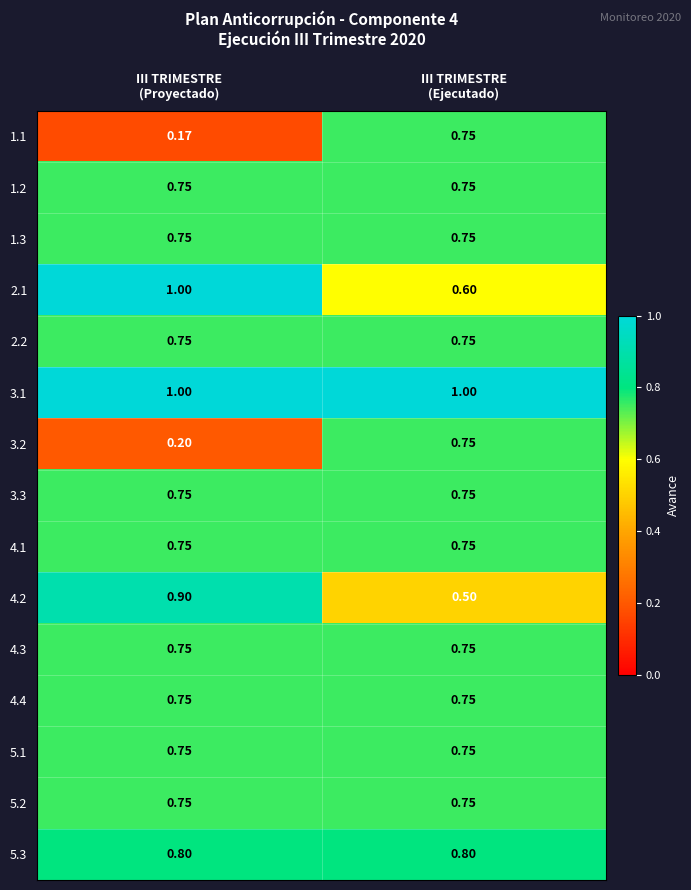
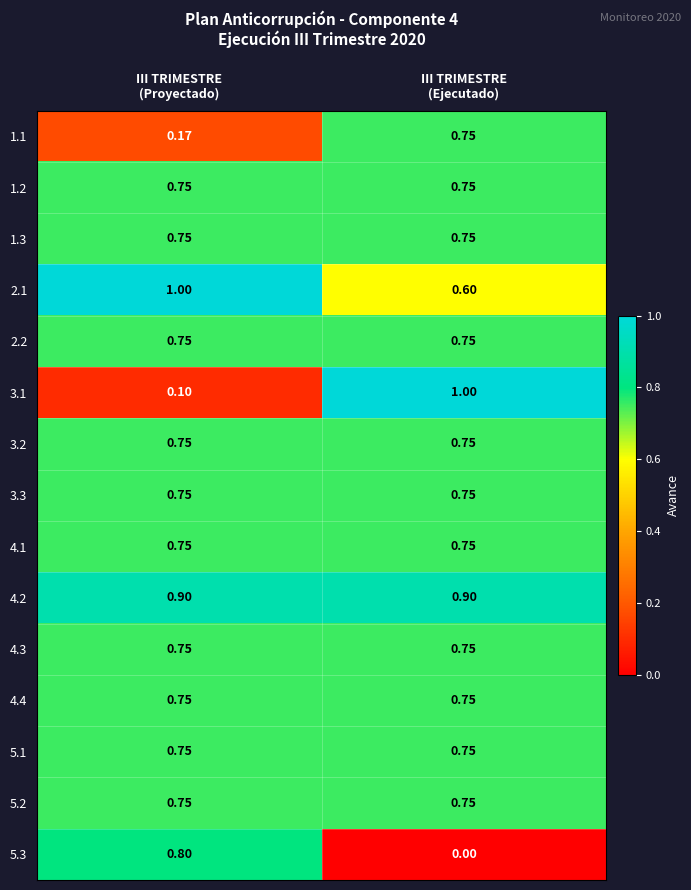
3.1, III TRIMESTRE (Proyectado): 1.00 -> 0.10
3.2, III TRIMESTRE (Proyectado): 0.20 -> 0.75
4.2, III TRIMESTRE (Ejecutado): 0.50 -> 0.90
5.3, III TRIMESTRE (Ejecutado): 0.80 -> 0.00
